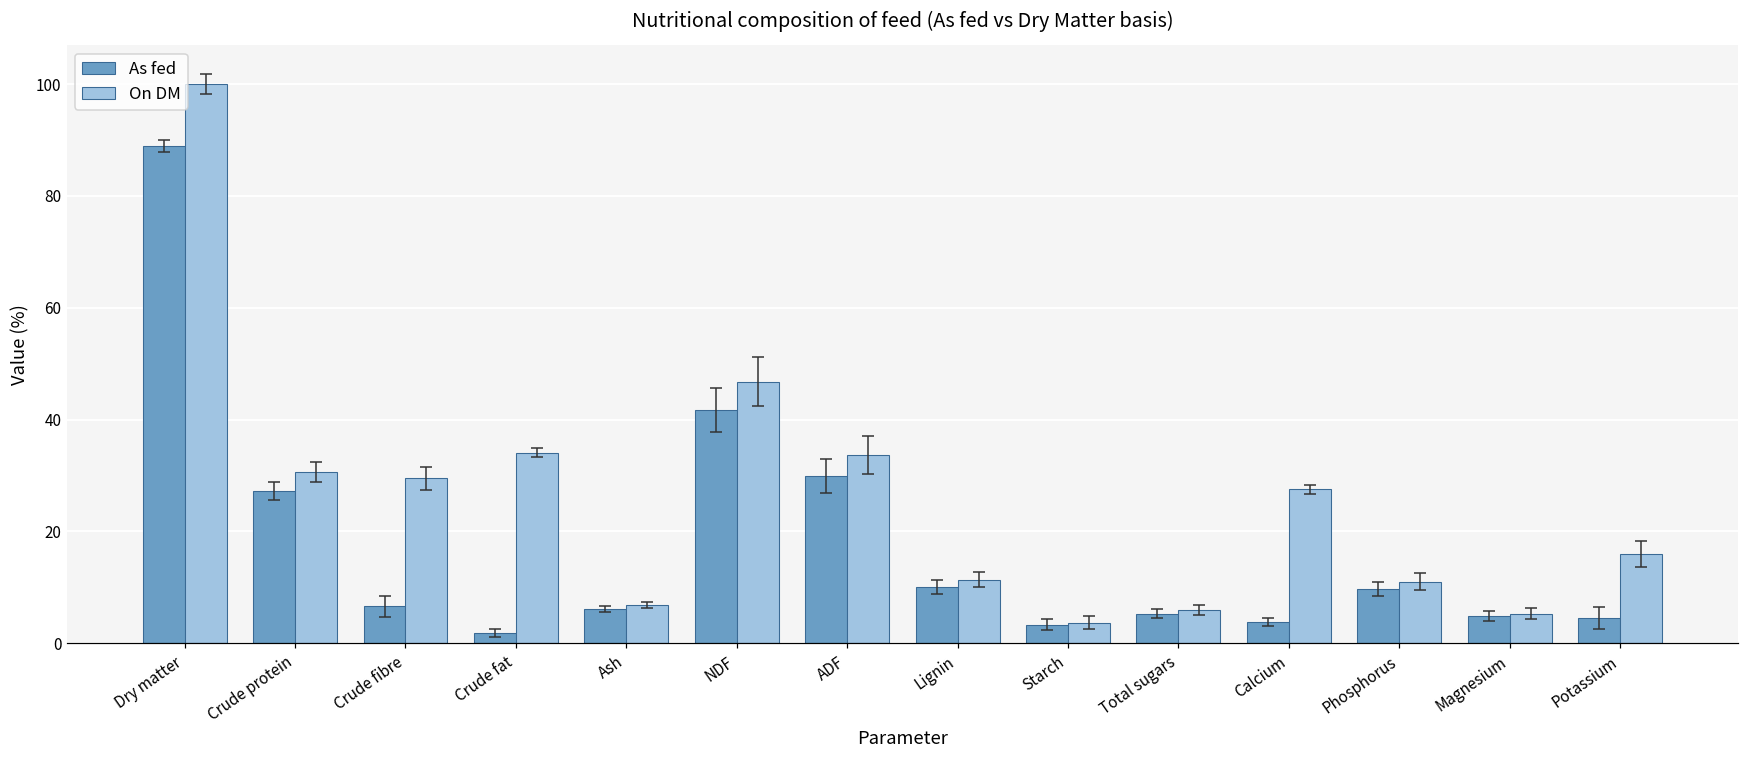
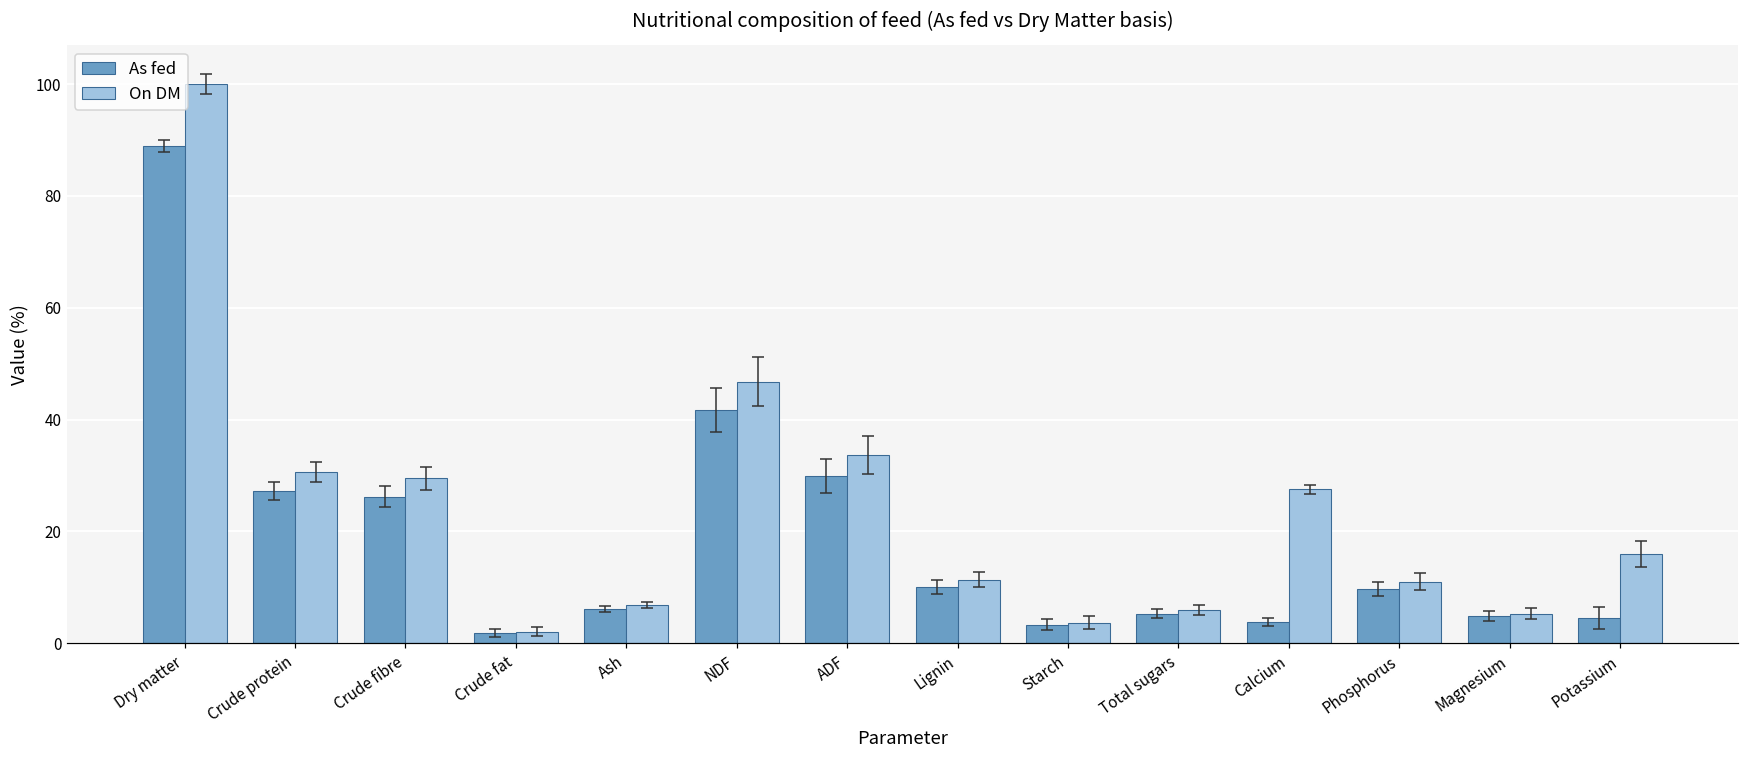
As fed, Crude fibre: 7 -> 26
On DM, Crude fat: 34 -> 2
